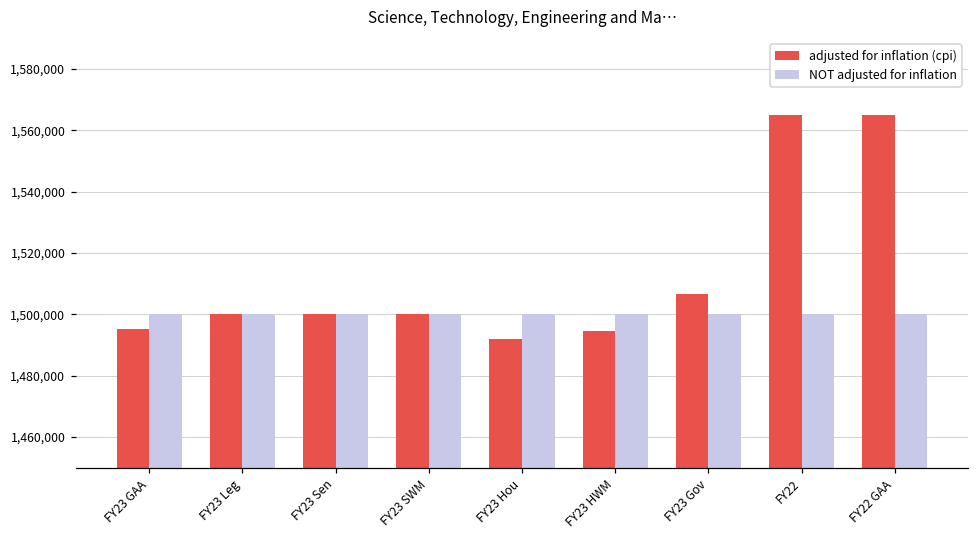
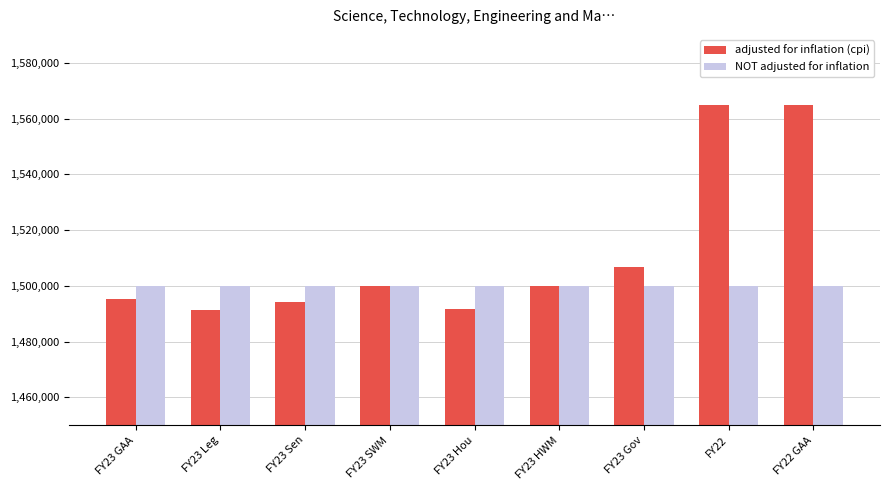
adjusted for inflation (cpi), FY23 Leg: 1,500,000 -> 1,491,000
adjusted for inflation (cpi), FY23 Sen: 1,500,000 -> 1,494,000
adjusted for inflation (cpi), FY23 HWM: 1,495,000 -> 1,500,000
